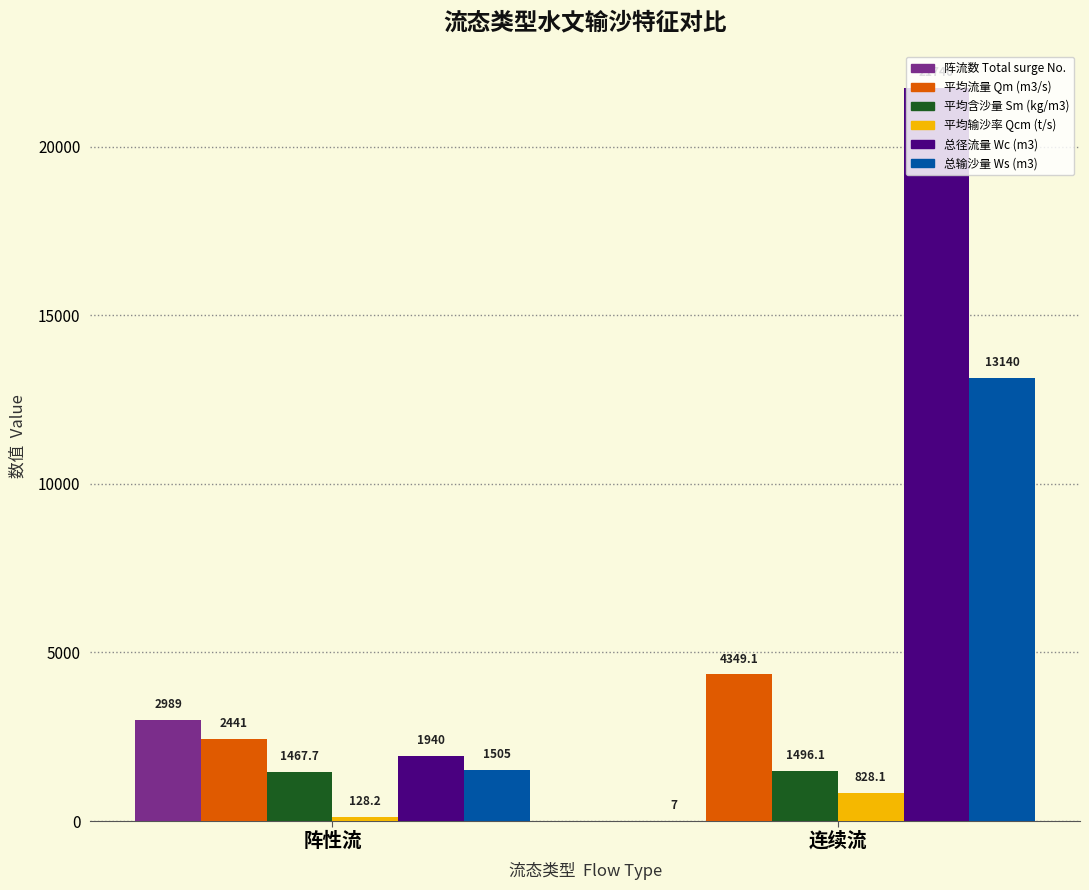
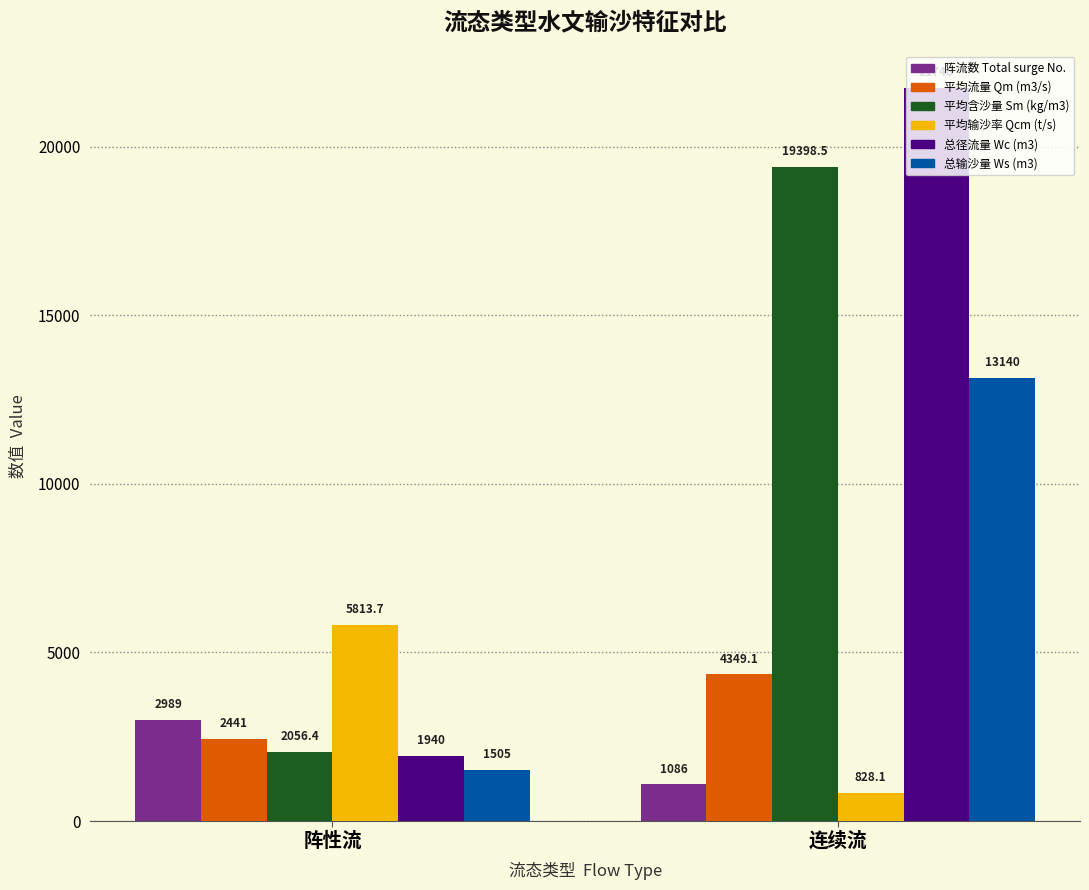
平均含沙量 Sm (kg/m3), 阵性流: 1467.7 -> 2056.4
平均输沙率 Qcm (t/s), 阵性流: 128.2 -> 5813.7
阵流数 Total surge No., 连续流: 7 -> 1086
平均含沙量 Sm (kg/m3), 连续流: 1496.1 -> 19398.5
